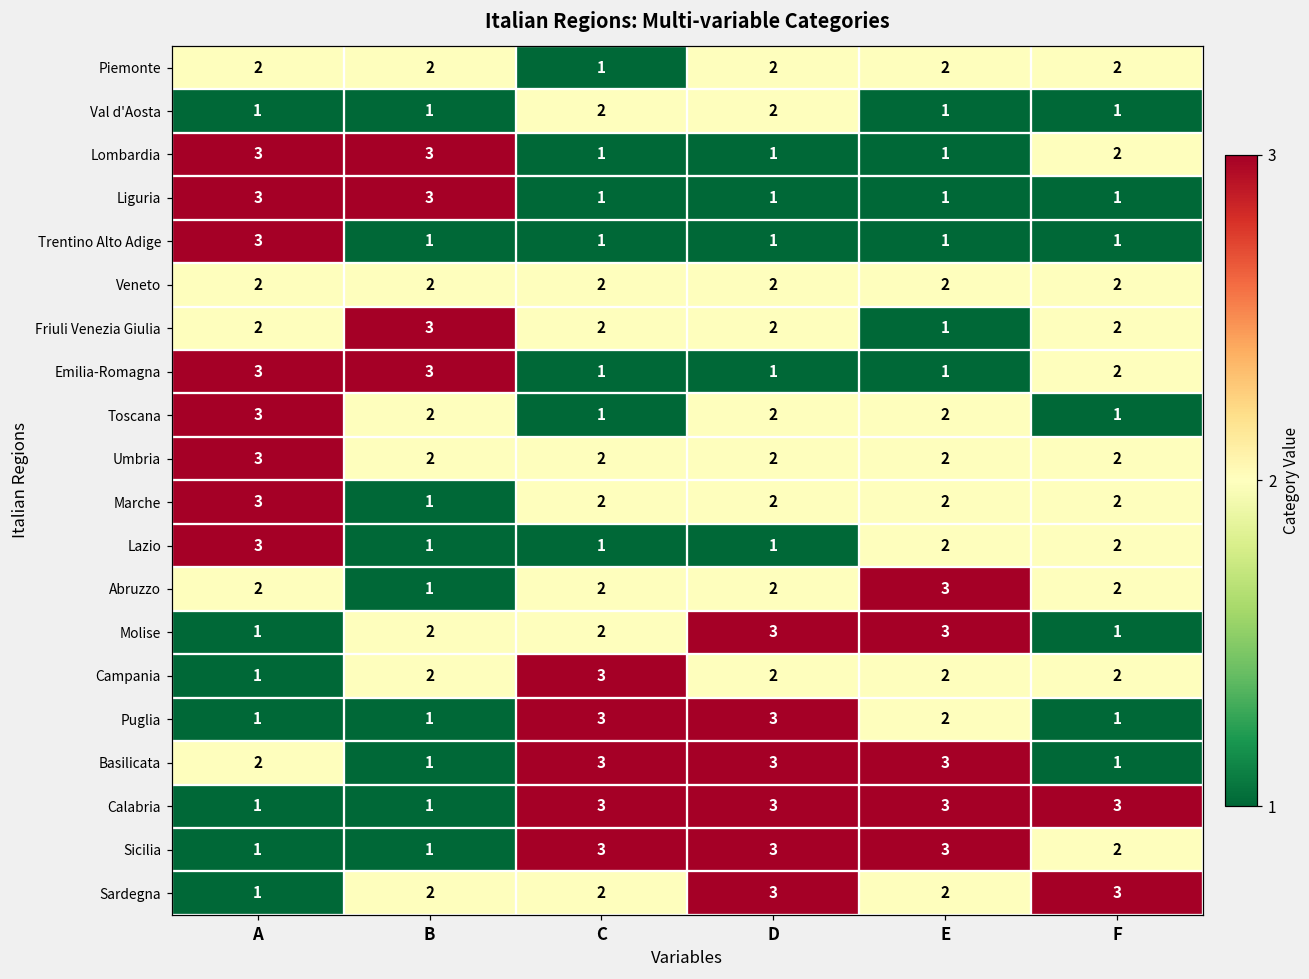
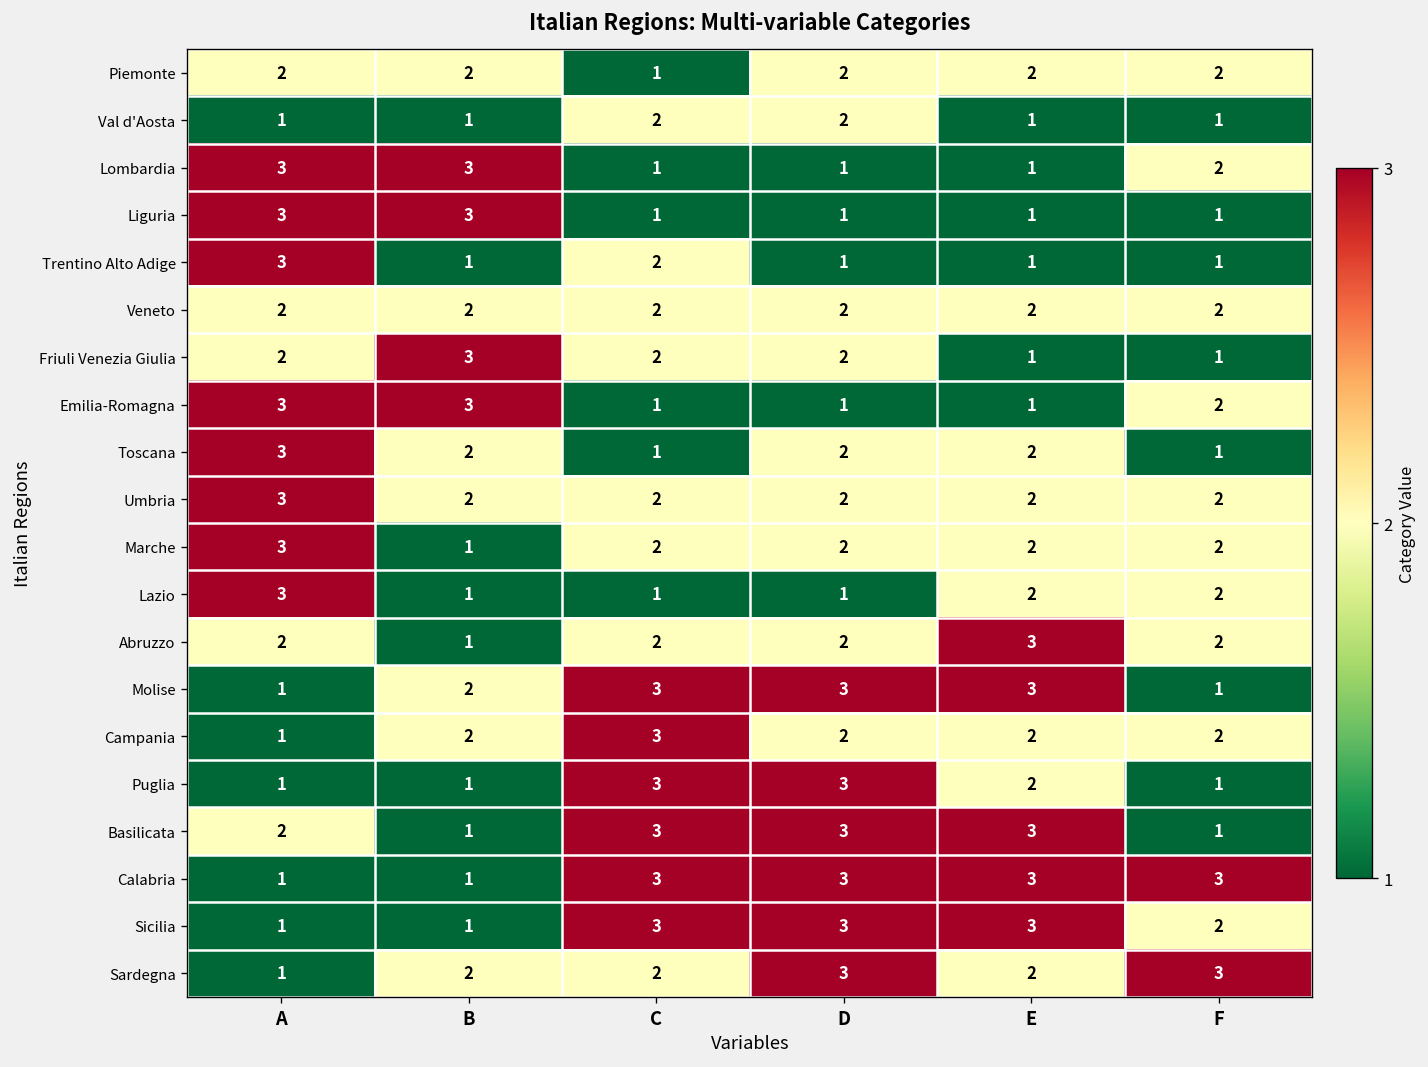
Trentino Alto Adige, C: 1 -> 2
Friuli Venezia Giulia, F: 2 -> 1
Molise, C: 2 -> 3
